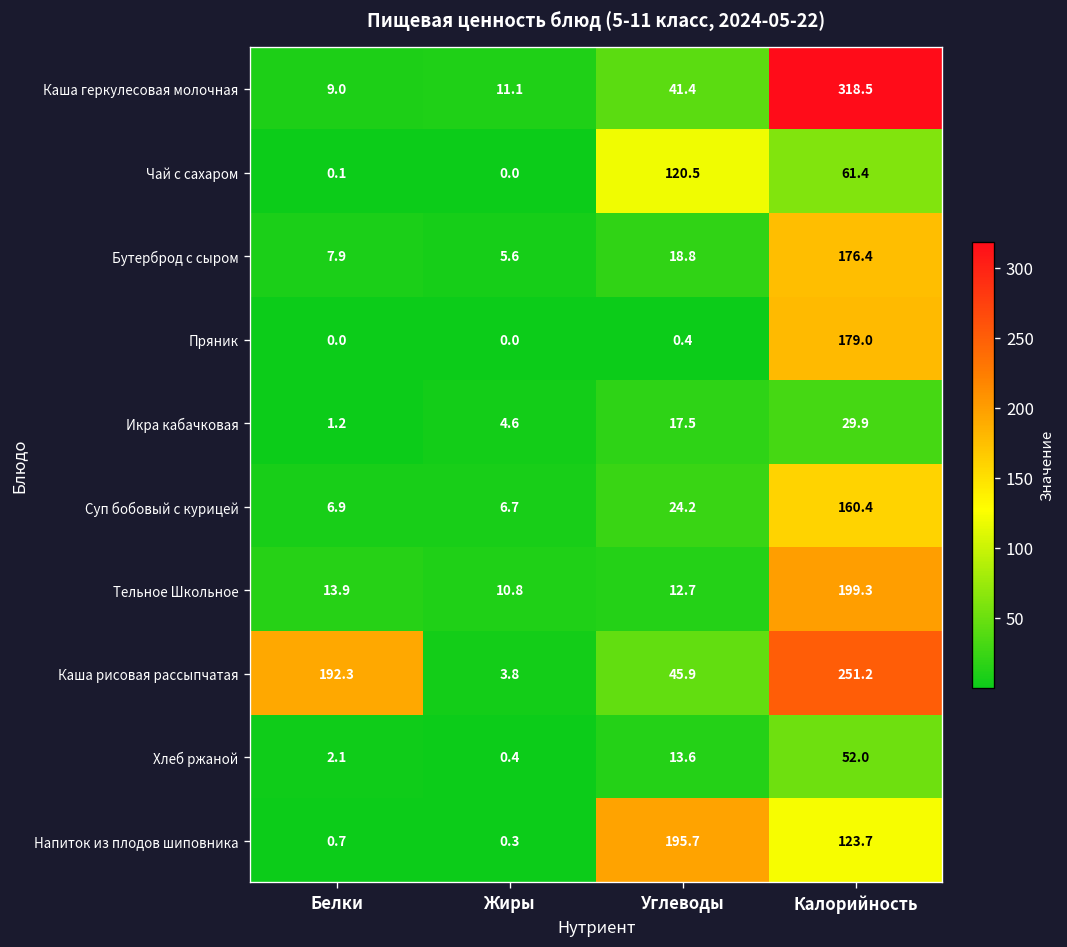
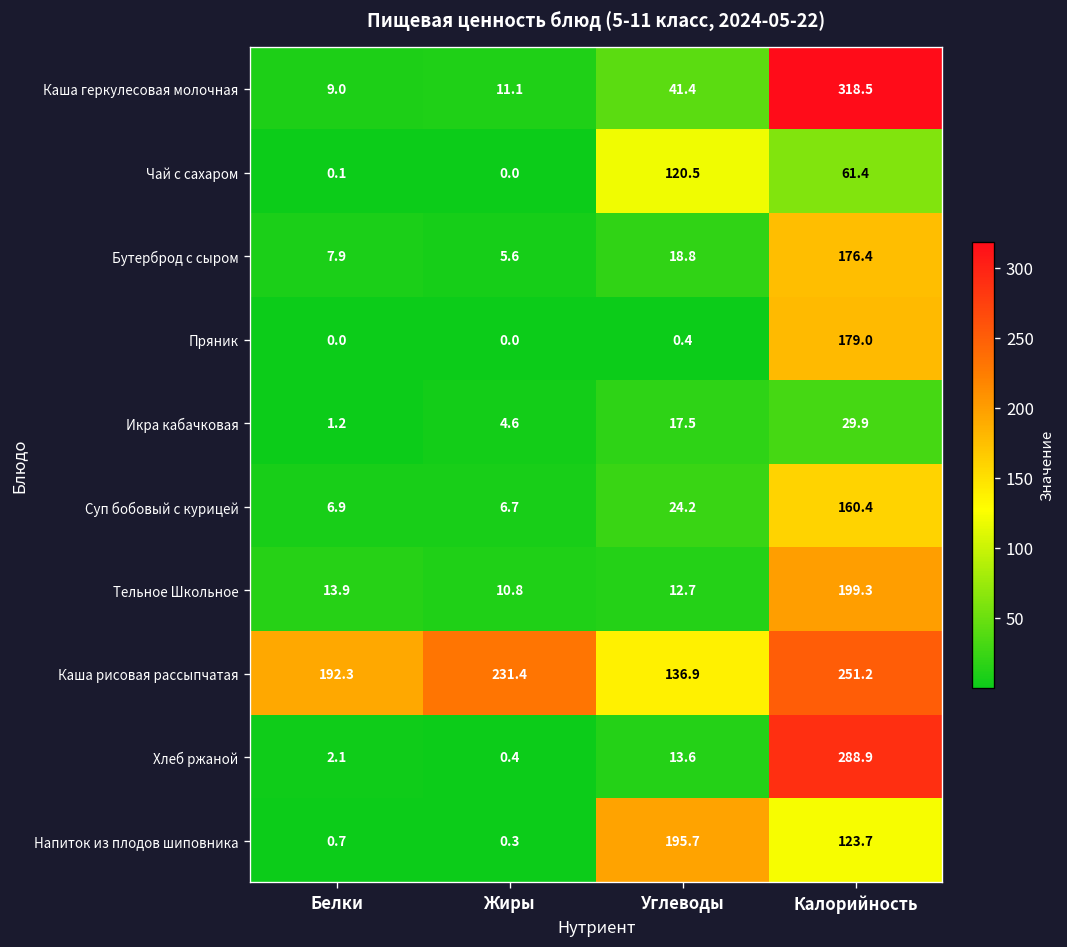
Каша рисовая рассыпчатая, Жиры: 3.8 -> 231.4
Каша рисовая рассыпчатая, Углеводы: 45.9 -> 136.9
Хлеб ржаной, Калорийность: 52.0 -> 288.9
